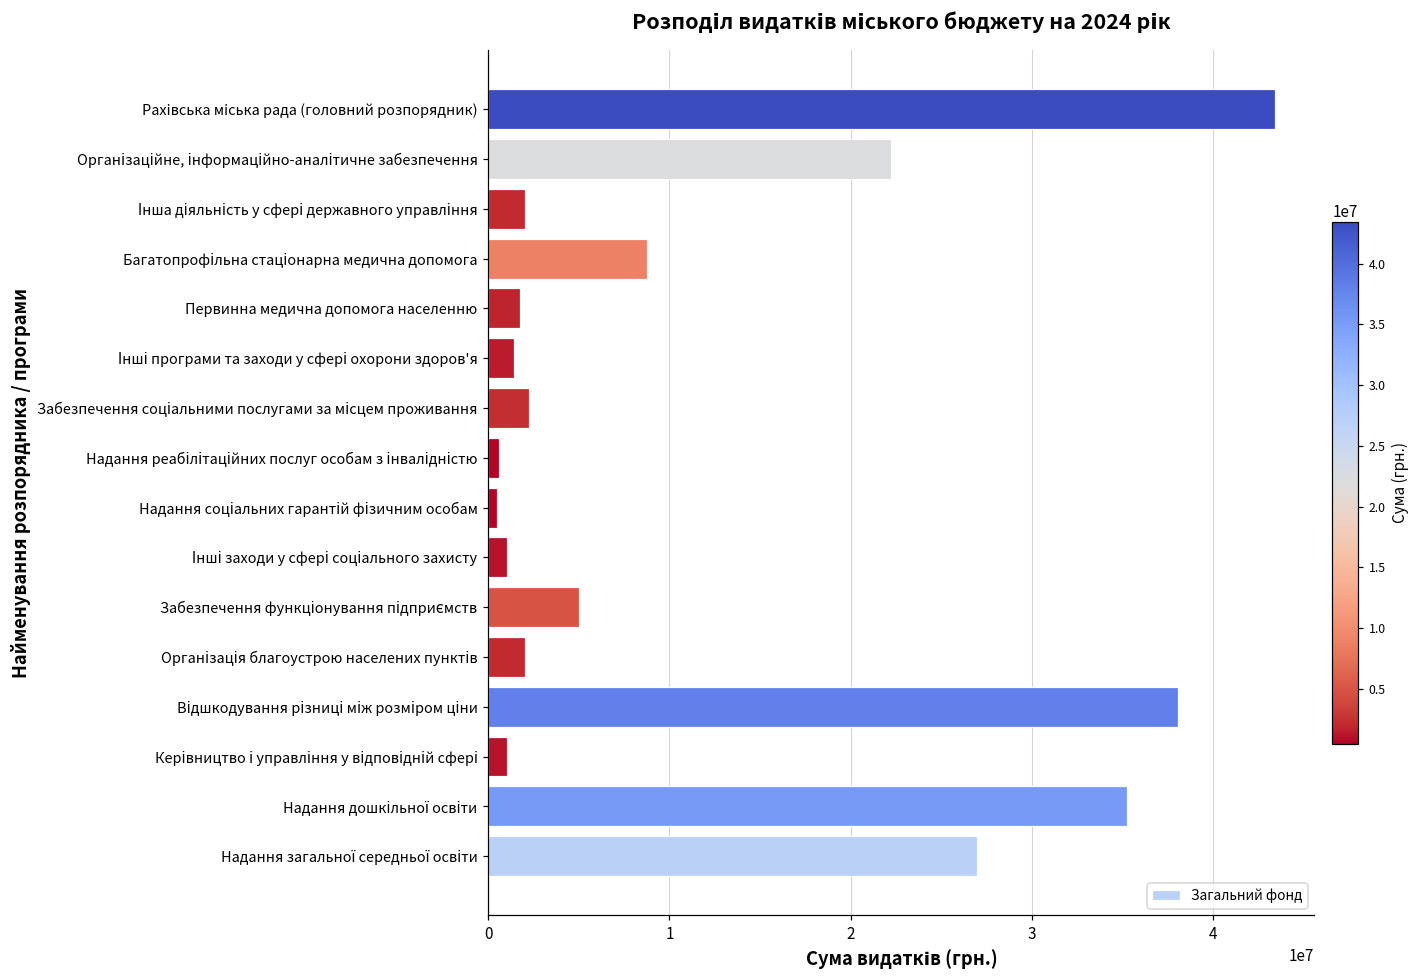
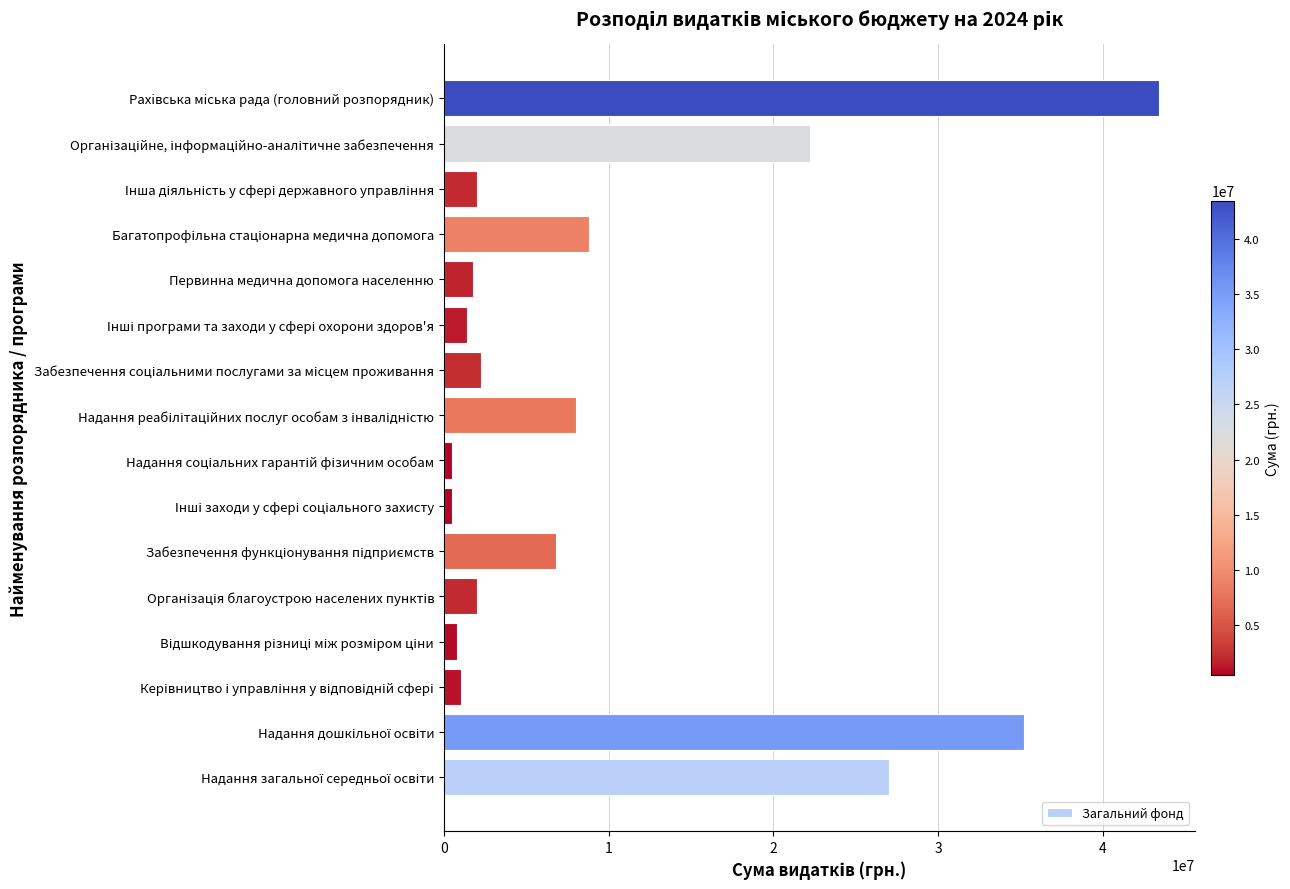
Надання реабілітаційних послуг особам з інвалідністю: 600000 -> 8000000
Інші заходи у сфері соціального захисту: 1100000 -> 500000
Забезпечення функціонування підприємств: 5000000 -> 6800000
Відшкодування різниці між розміром ціни: 38100000 -> 800000
